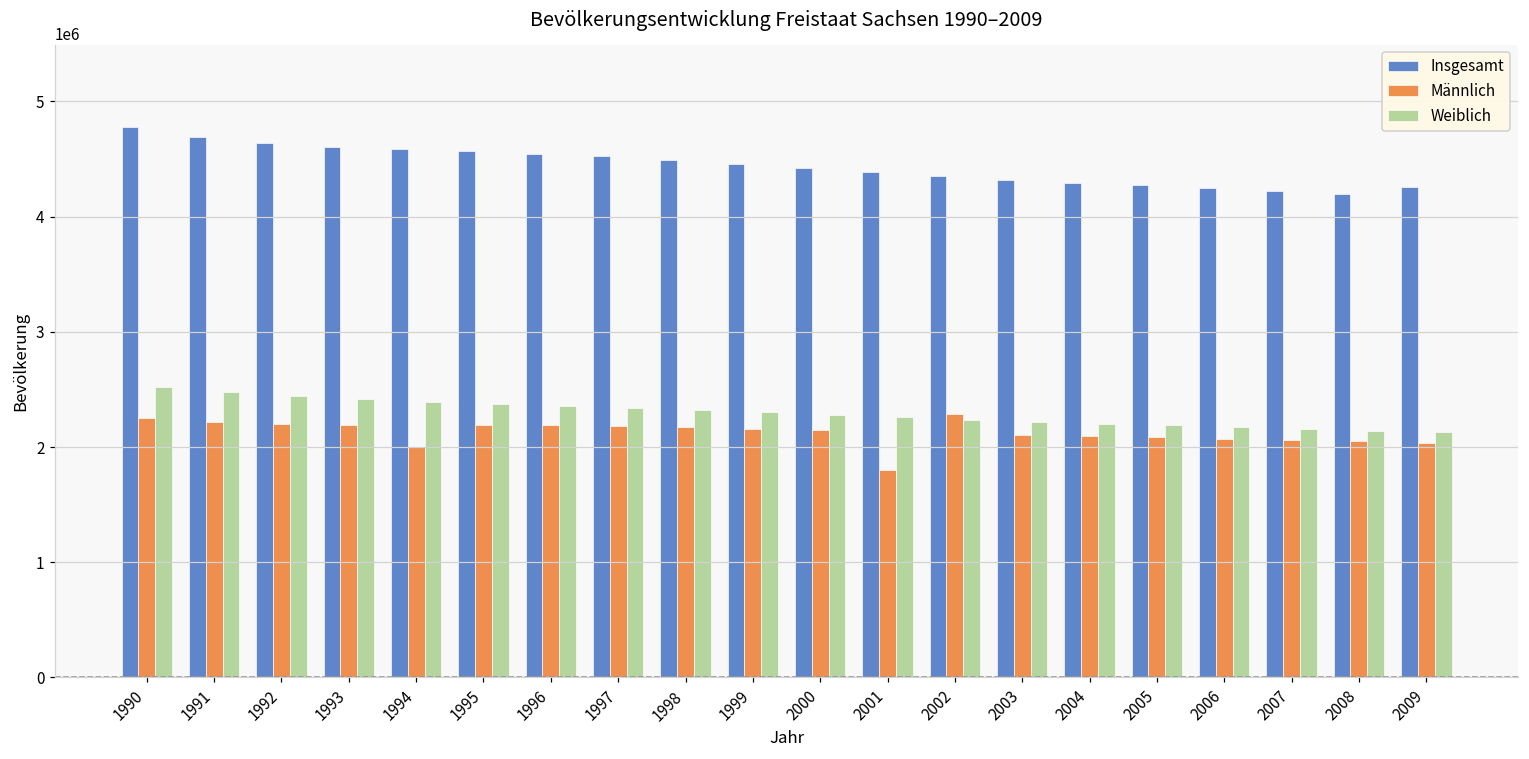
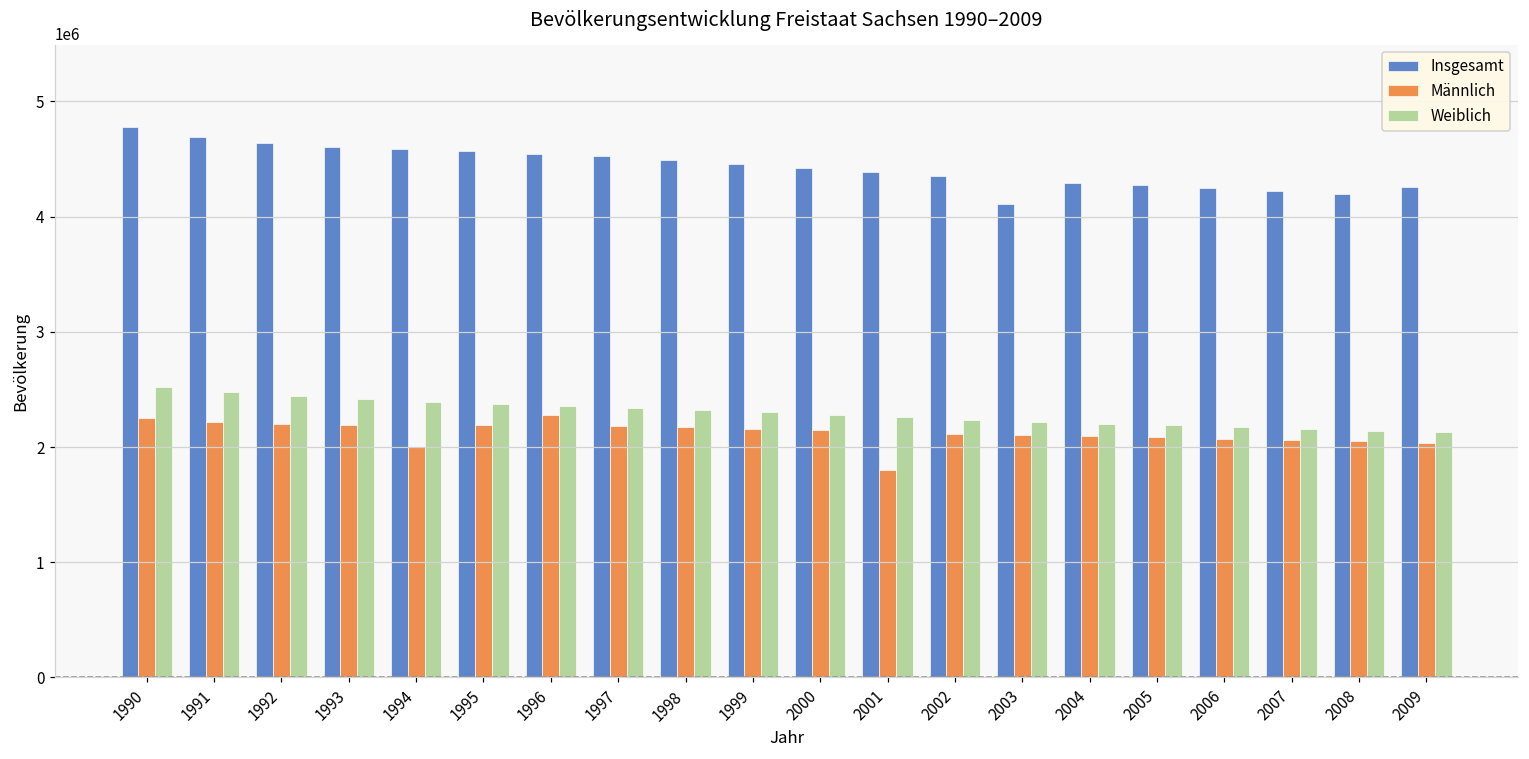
Männlich, 1996: 2190000 -> 2280000
Männlich, 2002: 2290000 -> 2110000
Insgesamt, 2003: 4320000 -> 4110000
